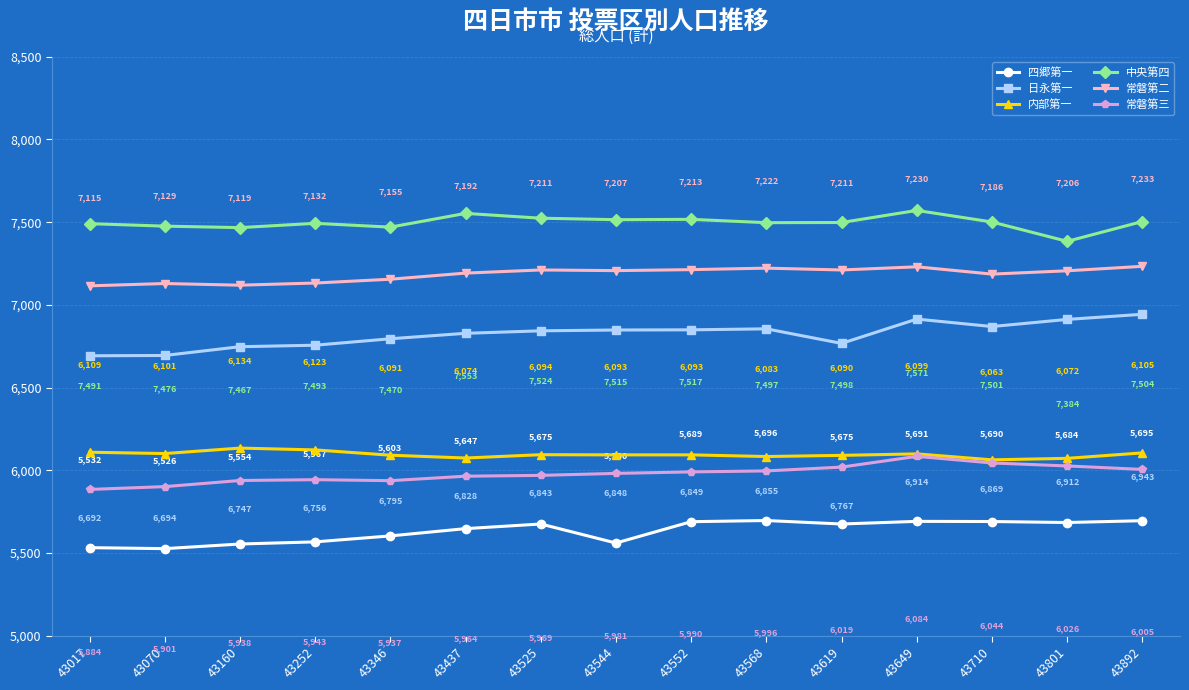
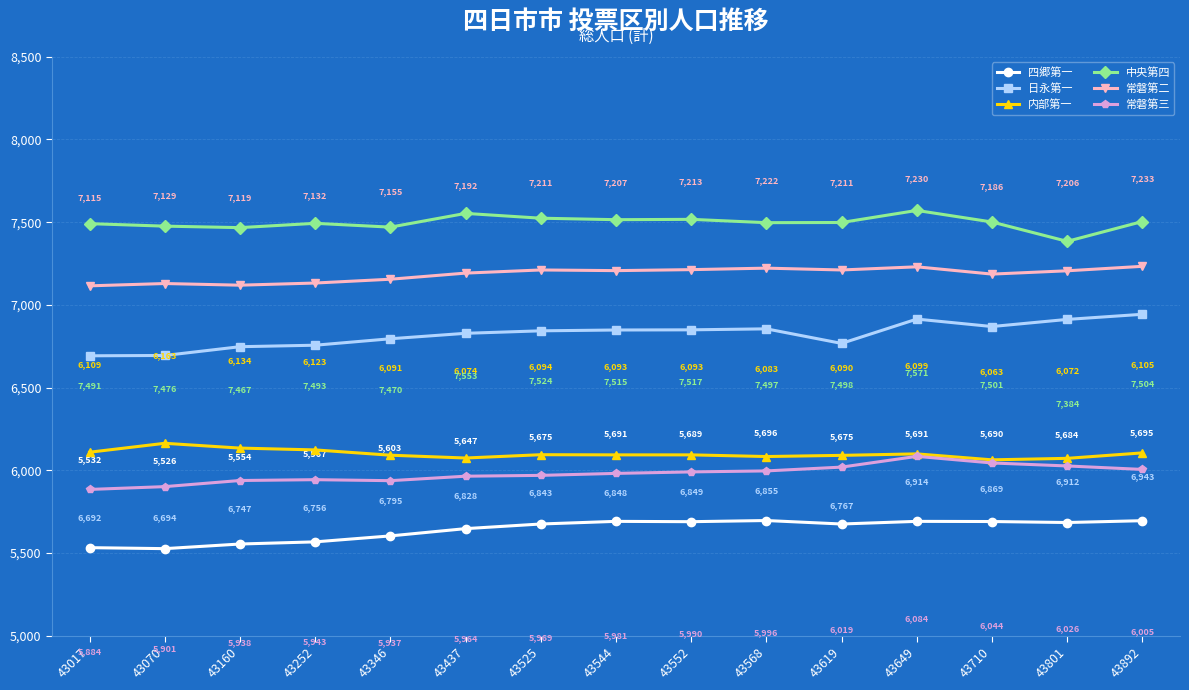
内部第一, 43070: 6,101 -> 6,163
四郷第一, 43544: 5,560 -> 5,691
